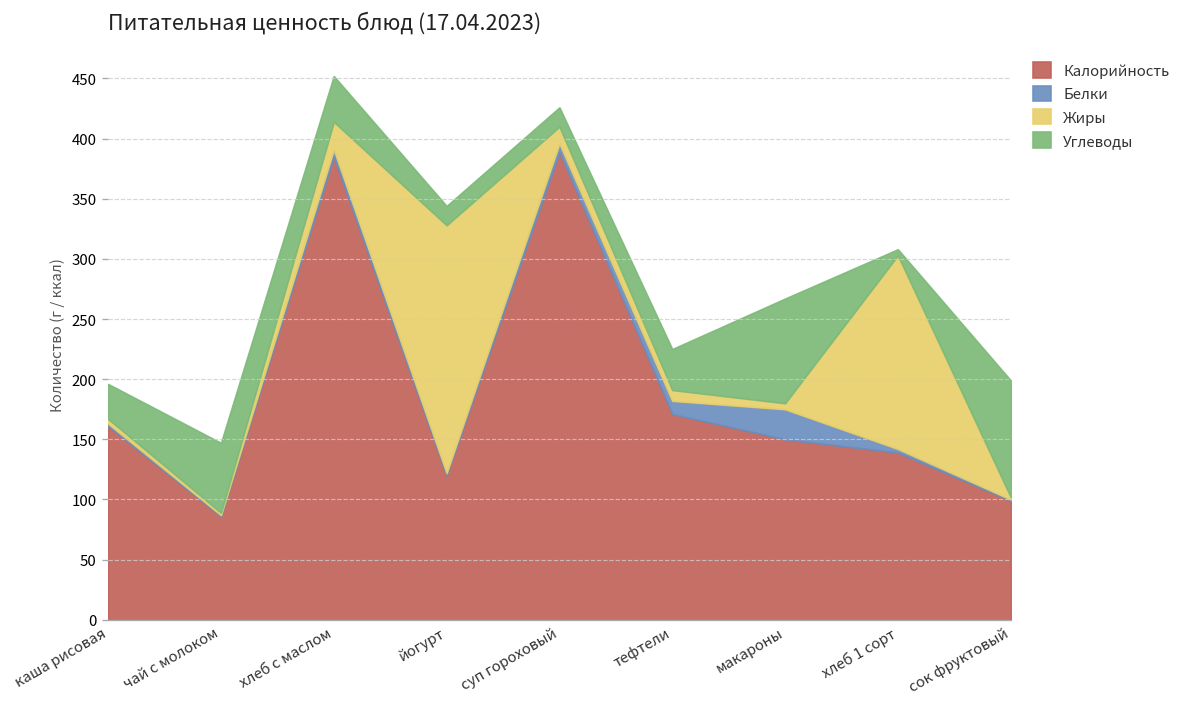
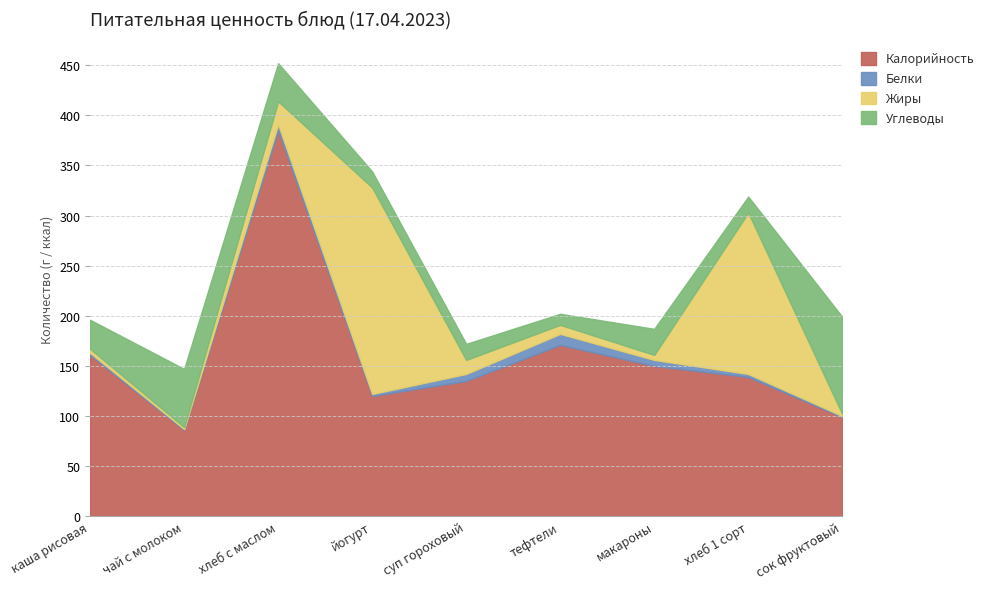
Калорийность, суп гороховый: 389 -> 135
Углеводы, тефтели: 34 -> 11
Белки, макароны: 25 -> 6
Углеводы, макароны: 87 -> 26
Углеводы, хлеб 1 сорт: 5 -> 16
